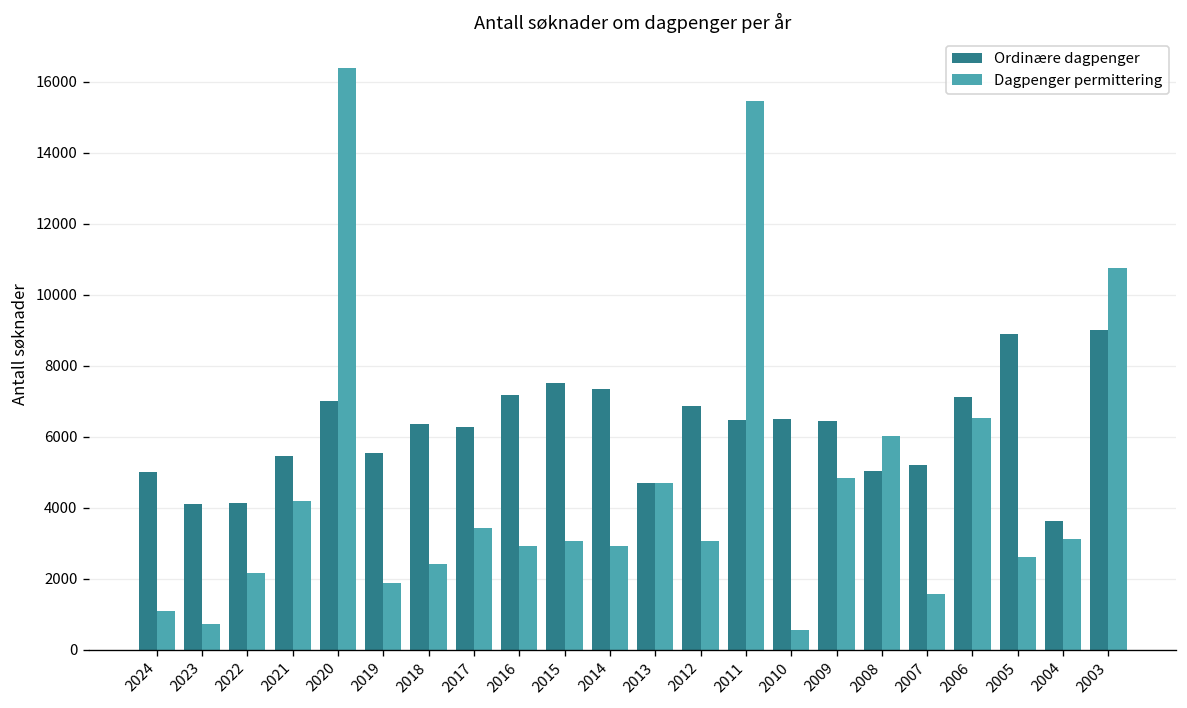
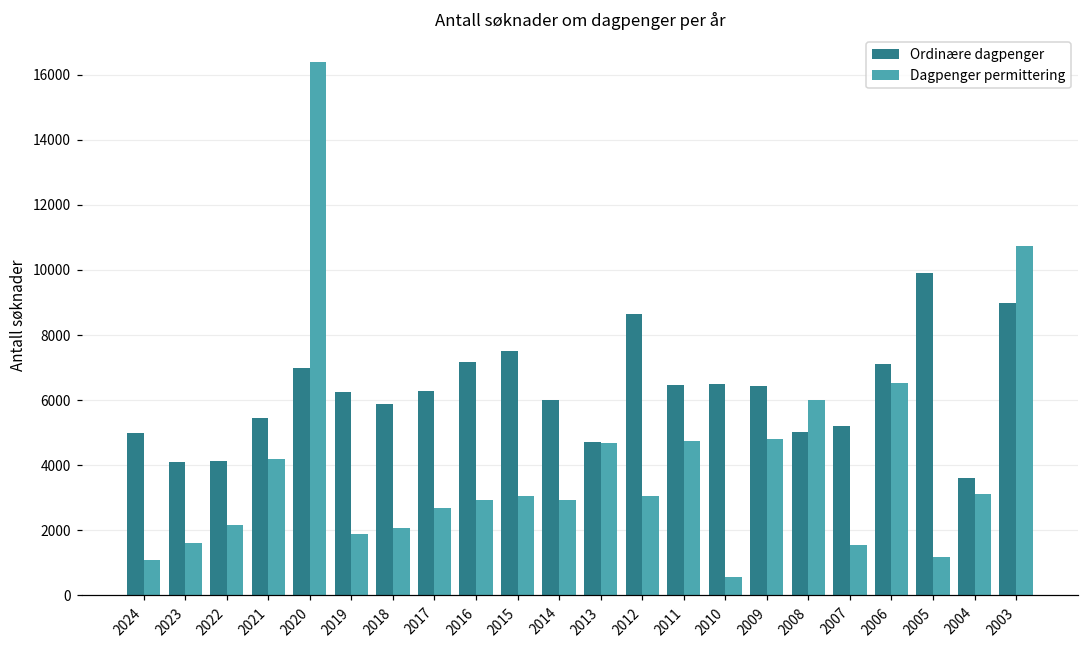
Dagpenger permittering, 2023: 700 -> 1600
Ordinære dagpenger, 2019: 5500 -> 6200
Ordinære dagpenger, 2018: 6300 -> 5900
Dagpenger permittering, 2018: 2400 -> 2100
Dagpenger permittering, 2017: 3400 -> 2700
Ordinære dagpenger, 2014: 7400 -> 6000
Ordinære dagpenger, 2012: 6900 -> 8600
Dagpenger permittering, 2011: 15400 -> 4700
Ordinære dagpenger, 2005: 8900 -> 9900
Dagpenger permittering, 2005: 2600 -> 1200
